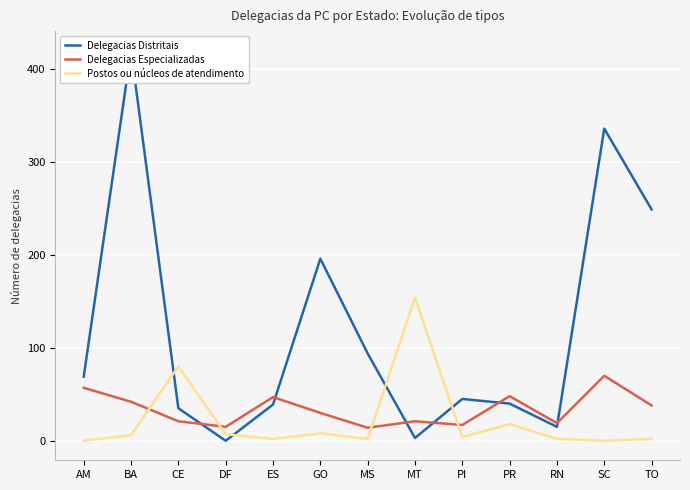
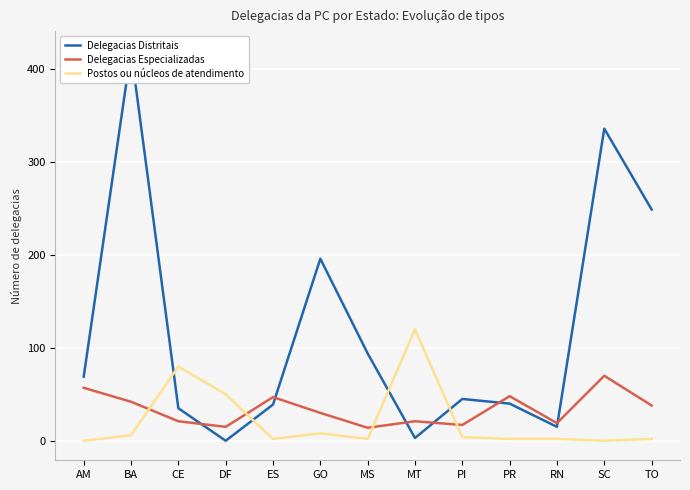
Postos ou núcleos de atendimento, DF: 10 -> 50
Postos ou núcleos de atendimento, MT: 150 -> 120
Postos ou núcleos de atendimento, PR: 20 -> 0
